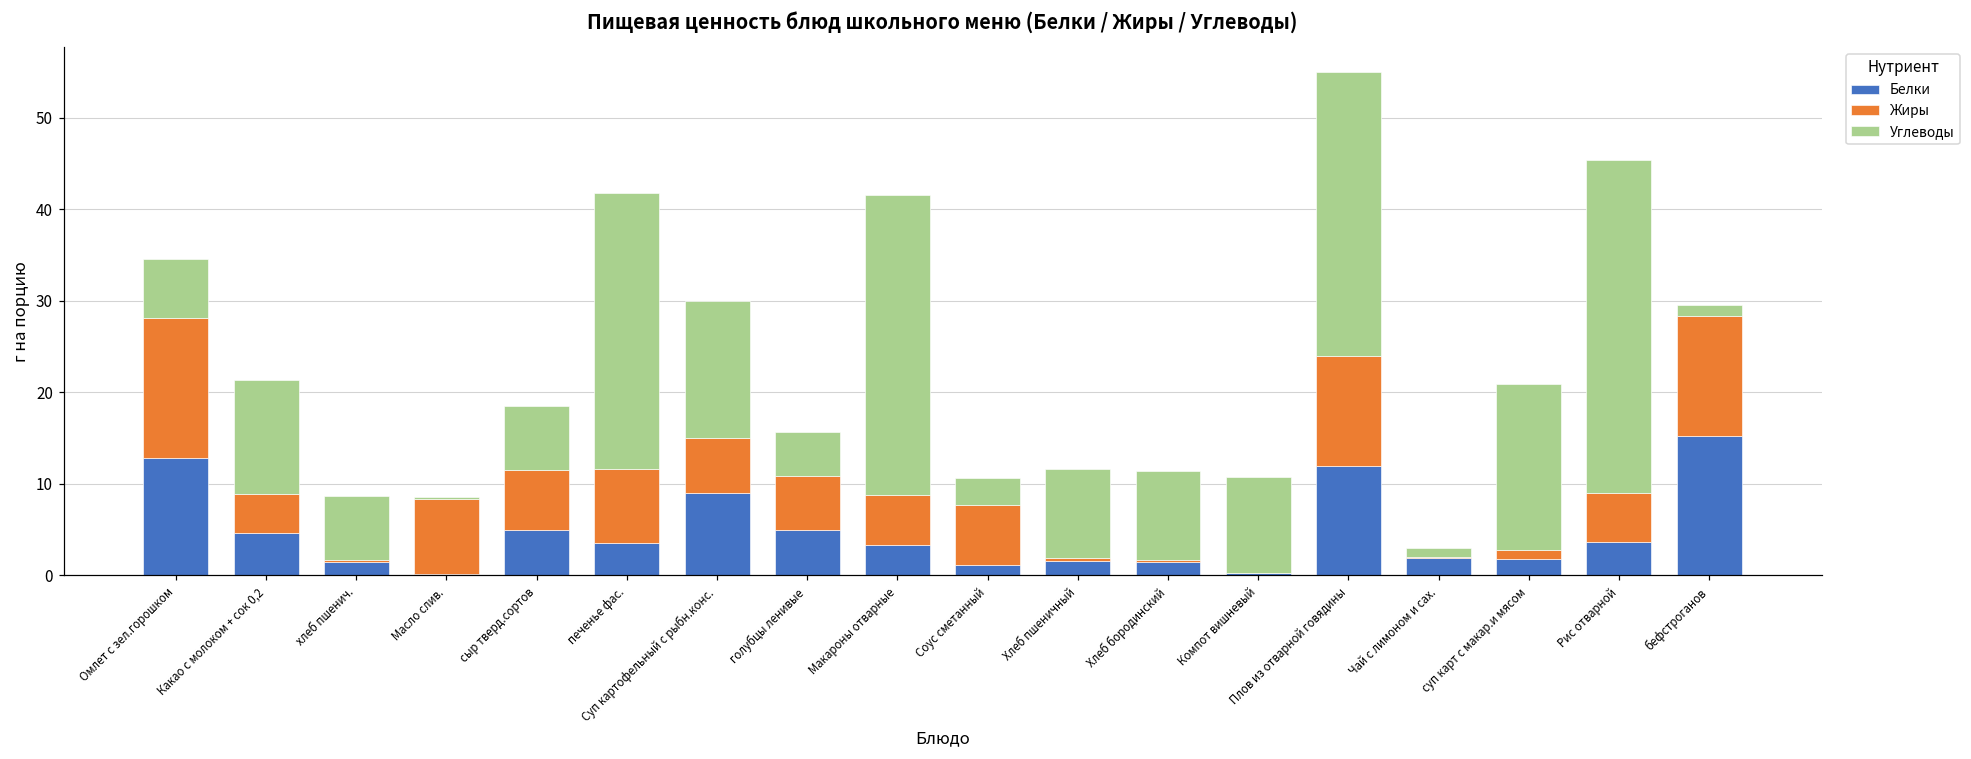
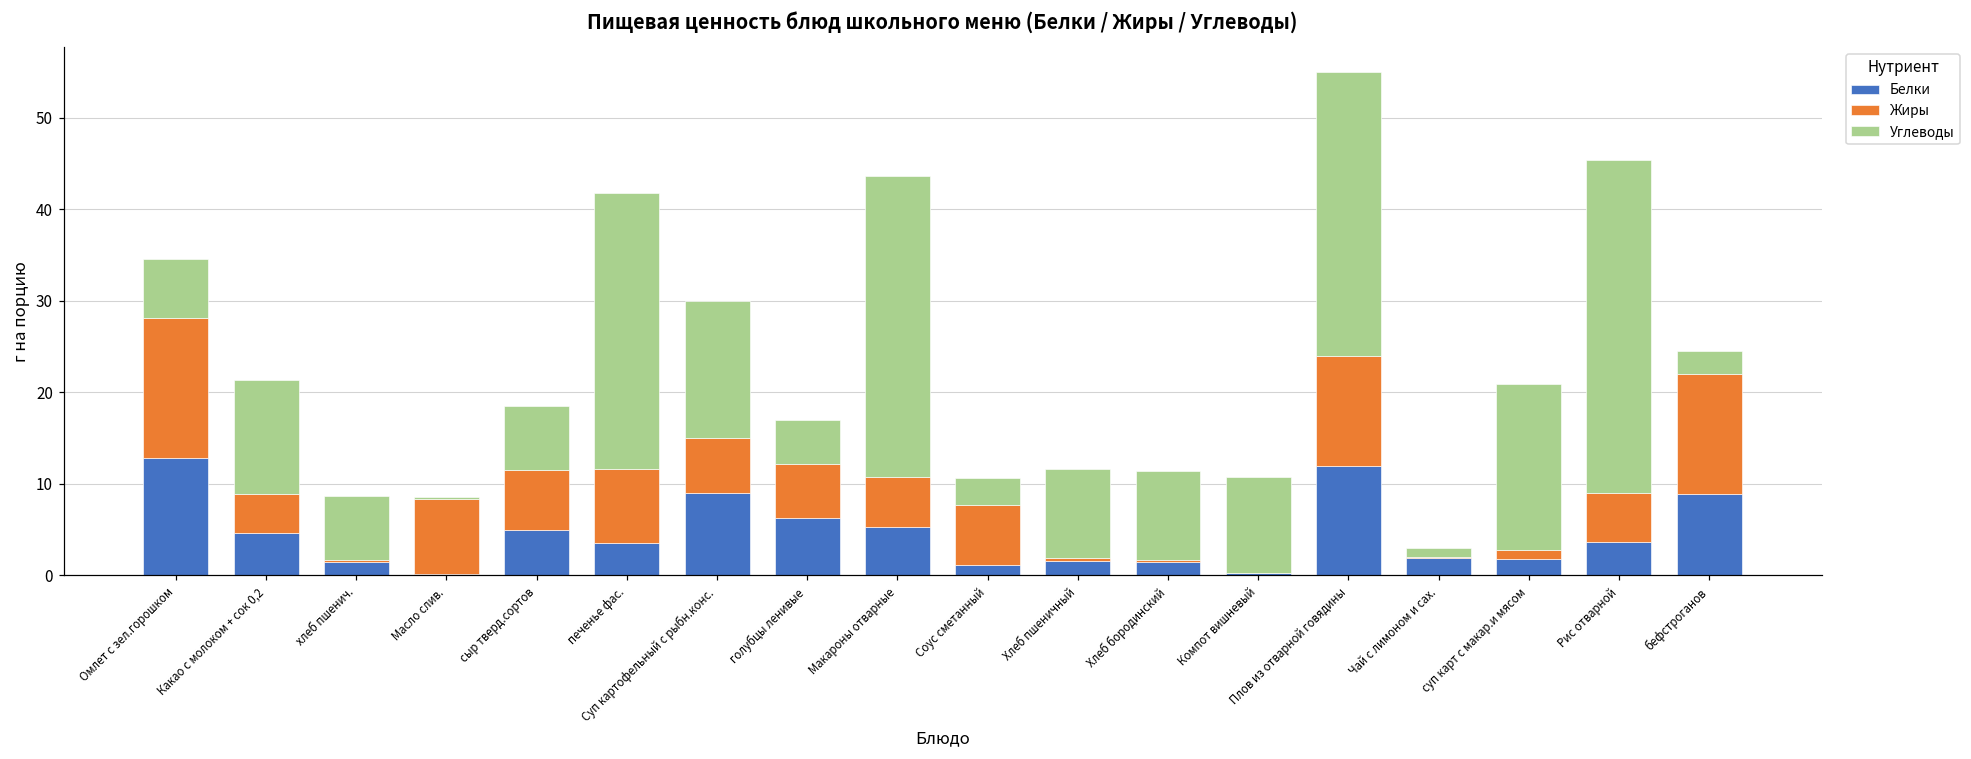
Белки, голубцы ленивые: 5 -> 6
Белки, Макароны отварные: 3 -> 5
Белки, бефстроганов: 15 -> 9
Углеводы, бефстроганов: 1 -> 3
